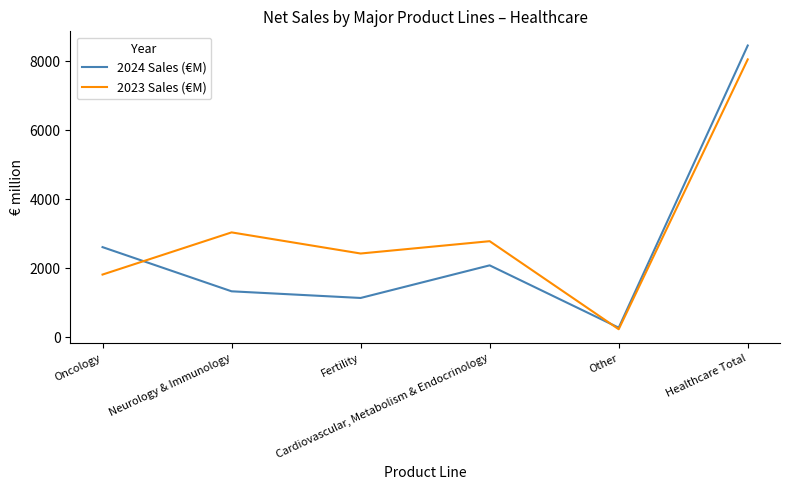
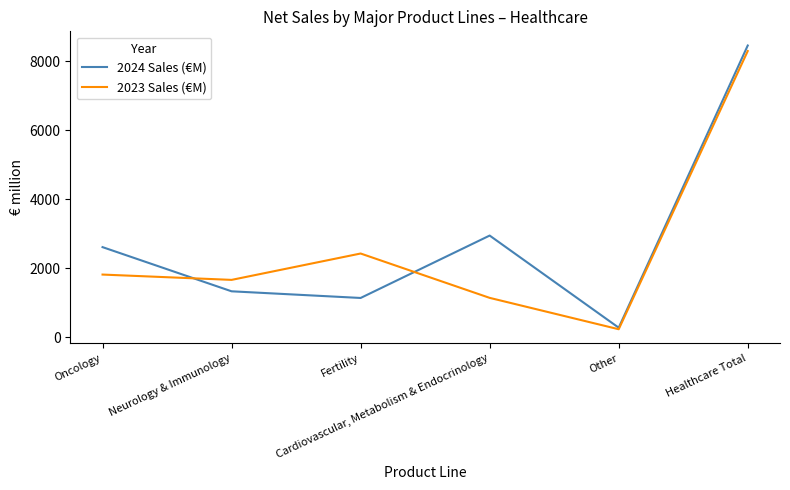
2023 Sales (€M), Neurology & Immunology: 3000 -> 1700
2024 Sales (€M), Cardiovascular, Metabolism & Endocrinology: 2100 -> 2900
2023 Sales (€M), Cardiovascular, Metabolism & Endocrinology: 2800 -> 1100
2023 Sales (€M), Healthcare Total: 8100 -> 8300
